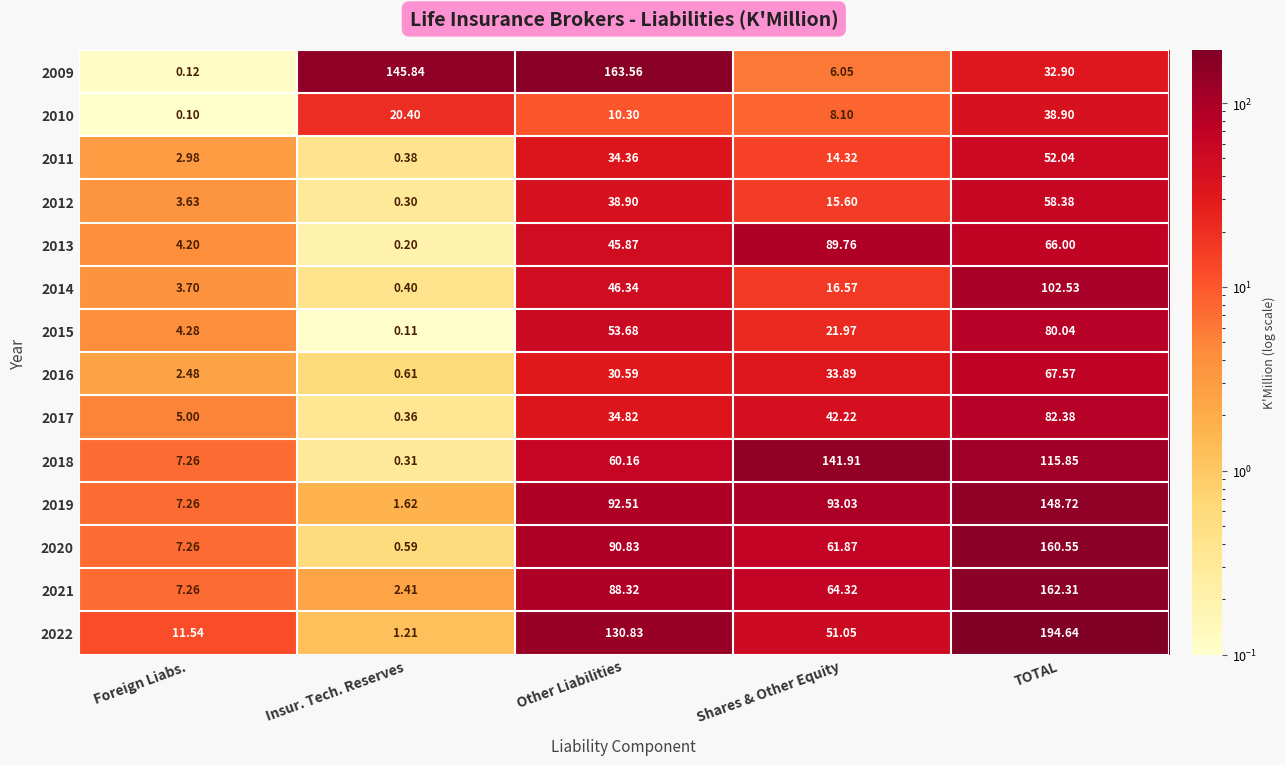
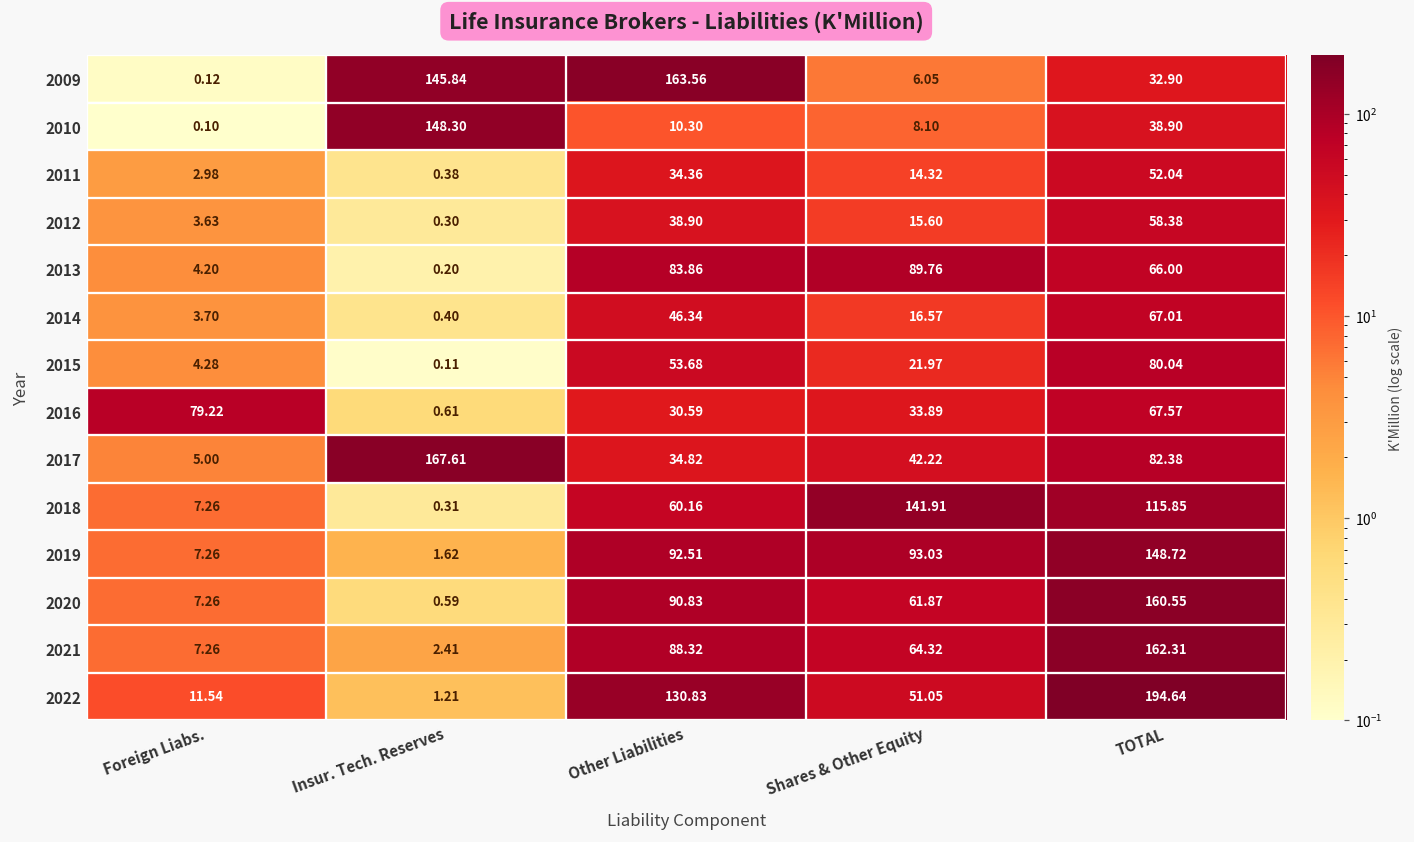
2010, Insur. Tech. Reserves: 20.40 -> 148.30
2013, Other Liabilities: 45.87 -> 83.86
2014, TOTAL: 102.53 -> 67.01
2016, Foreign Liabs.: 2.48 -> 79.22
2017, Insur. Tech. Reserves: 0.36 -> 167.61
